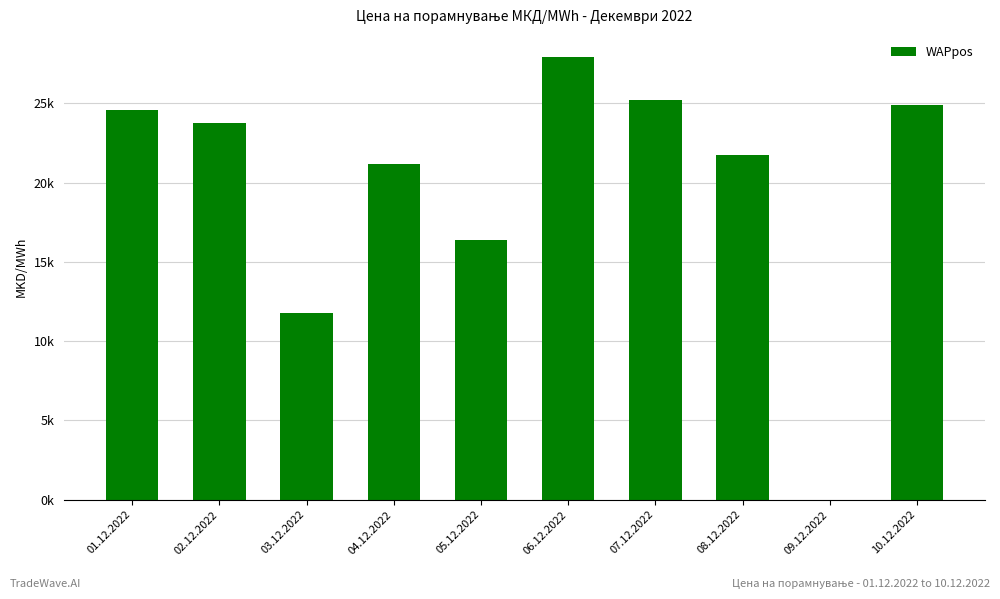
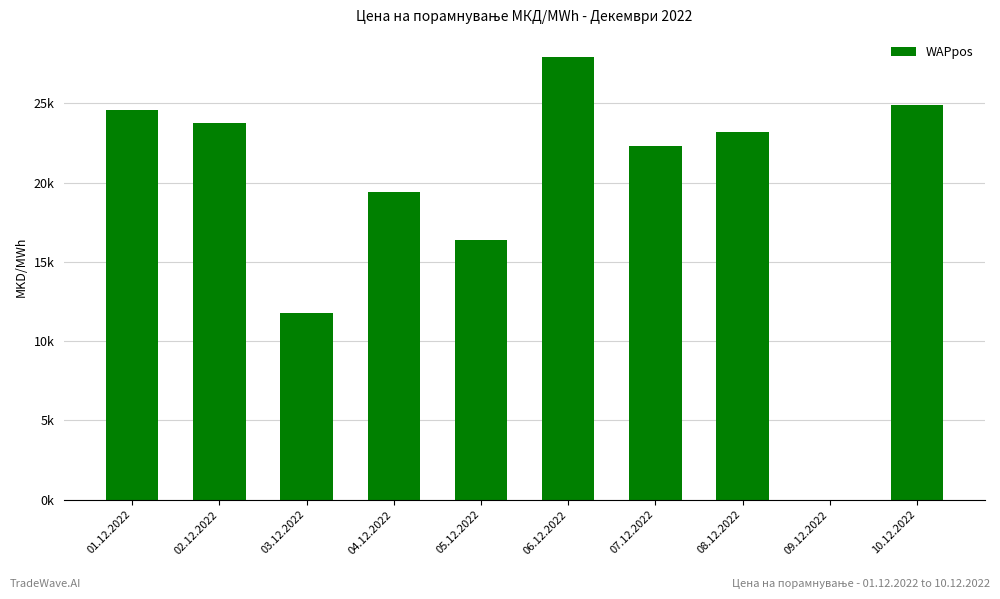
04.12.2022: 21100 -> 19400
07.12.2022: 25200 -> 22300
08.12.2022: 21700 -> 23200
